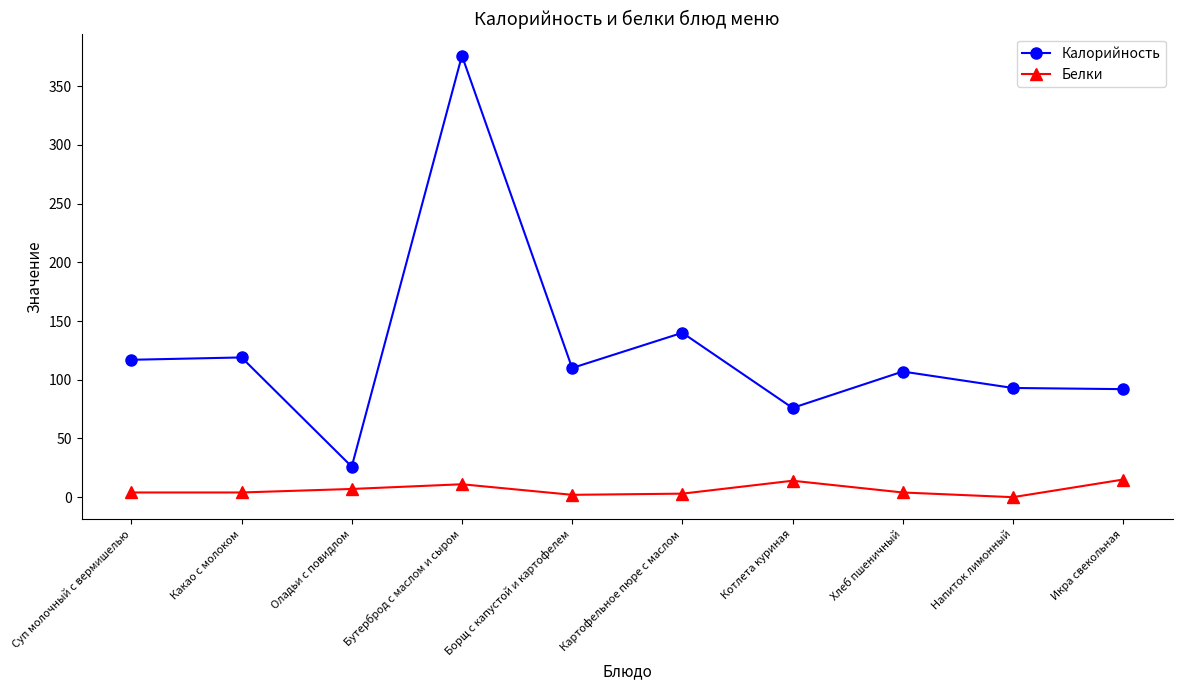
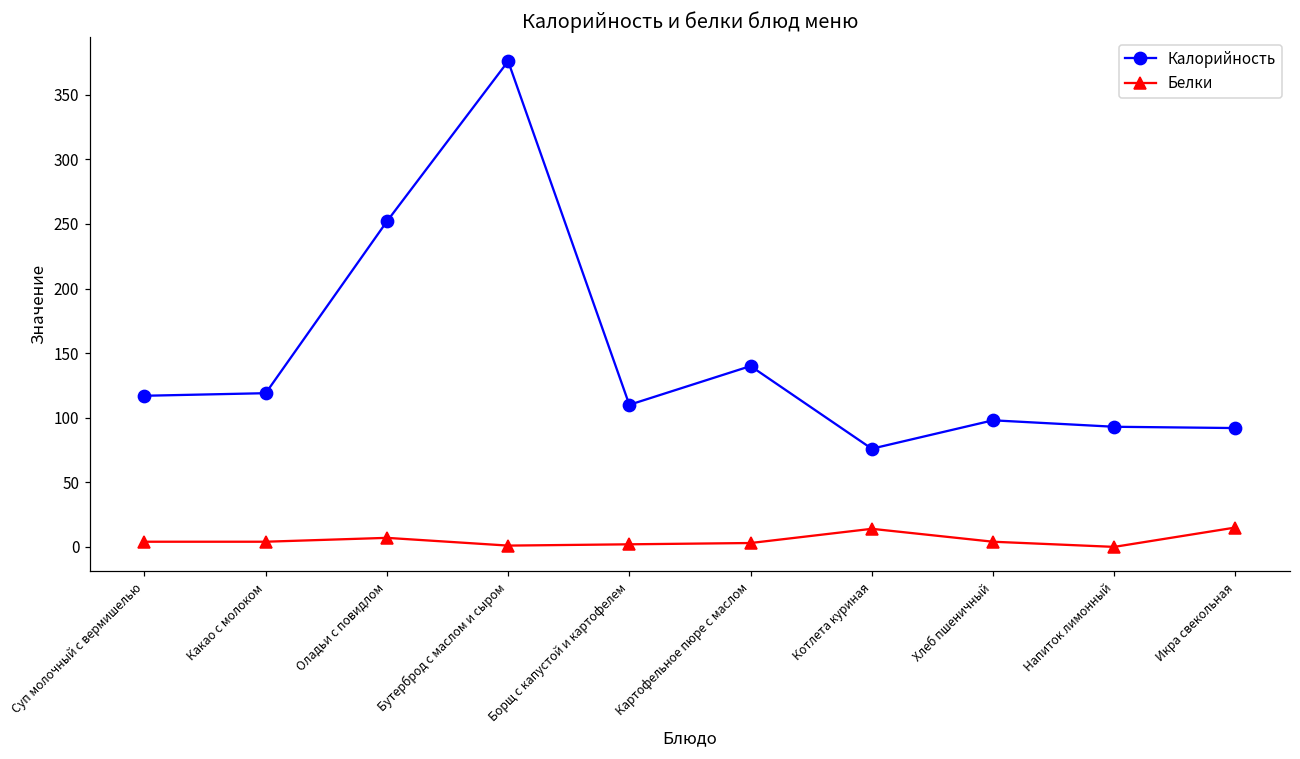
Калорийность, Оладьи с повидлом: 26 -> 252
Белки, Бутерброд с маслом и сыром: 11 -> 1
Калорийность, Хлеб пшеничный: 107 -> 98
